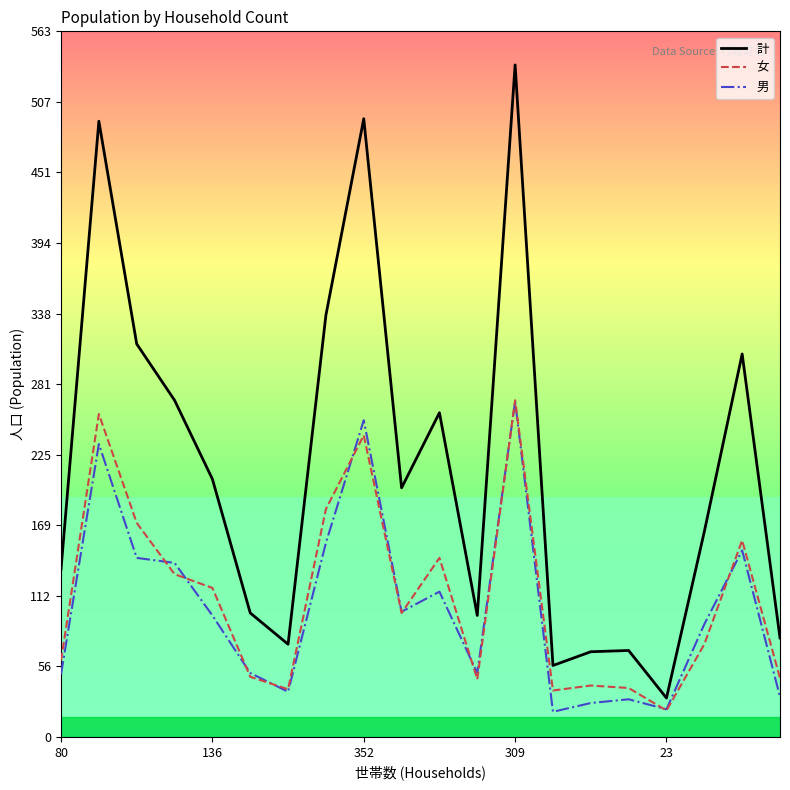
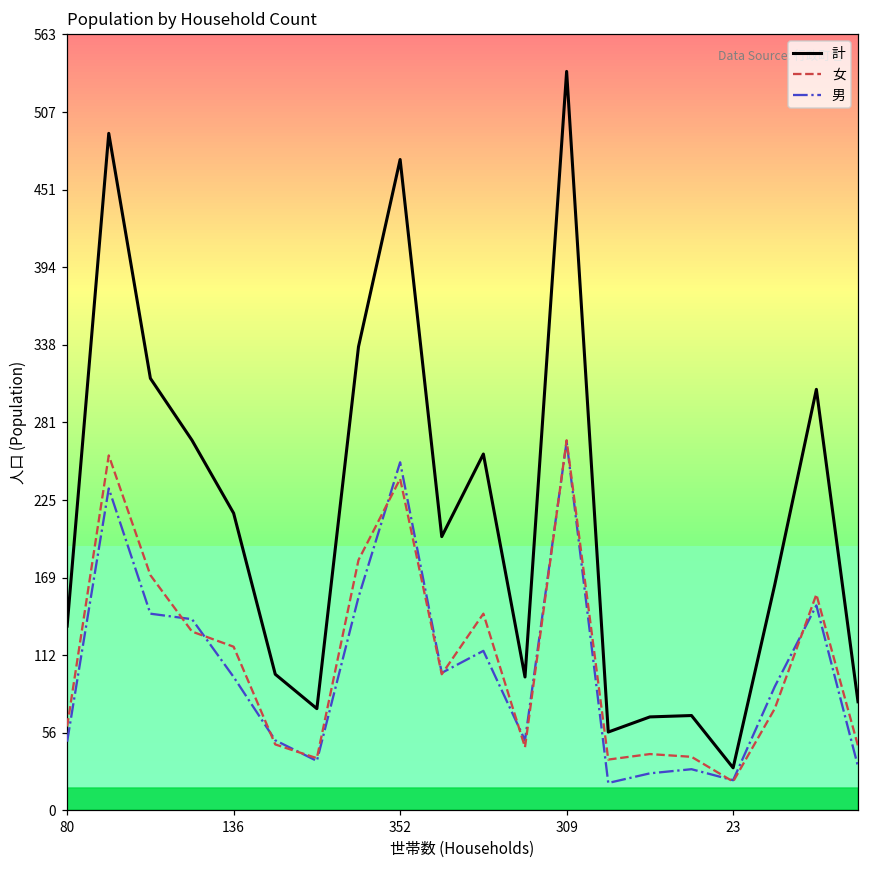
計, 136: 206 -> 216
計, 352: 494 -> 473
